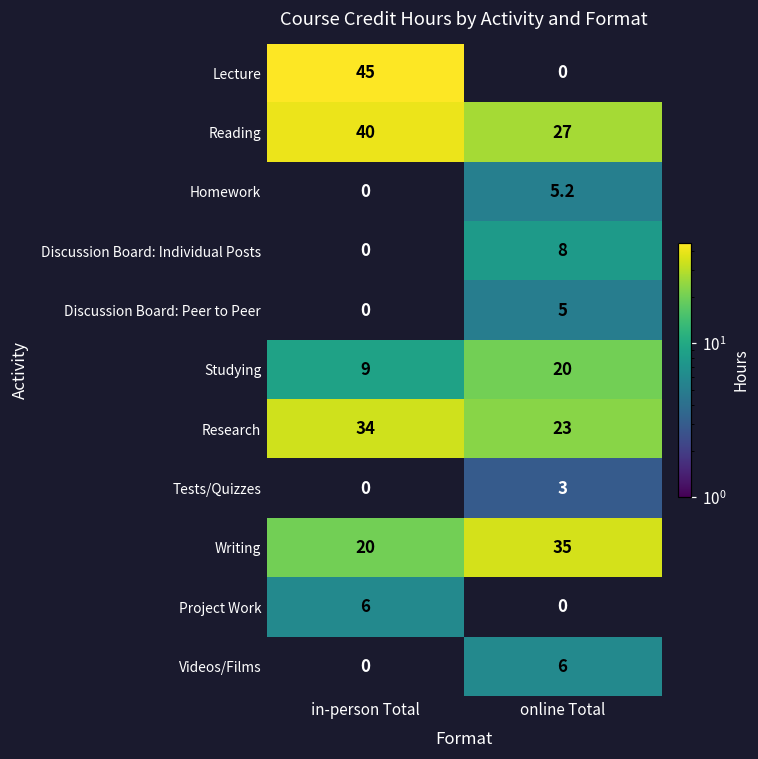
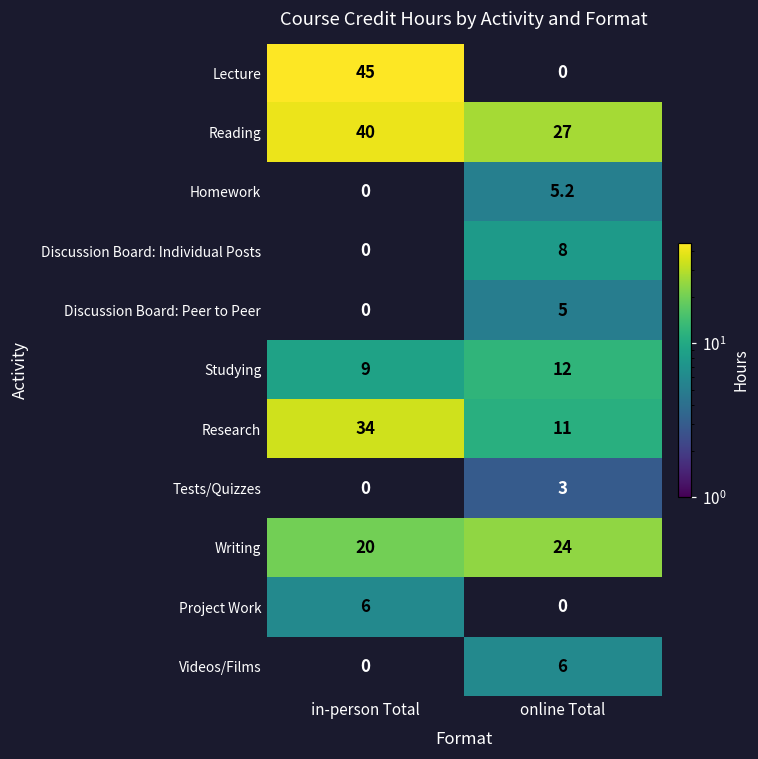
Studying, online Total: 20 -> 12
Research, online Total: 23 -> 11
Writing, online Total: 35 -> 24
